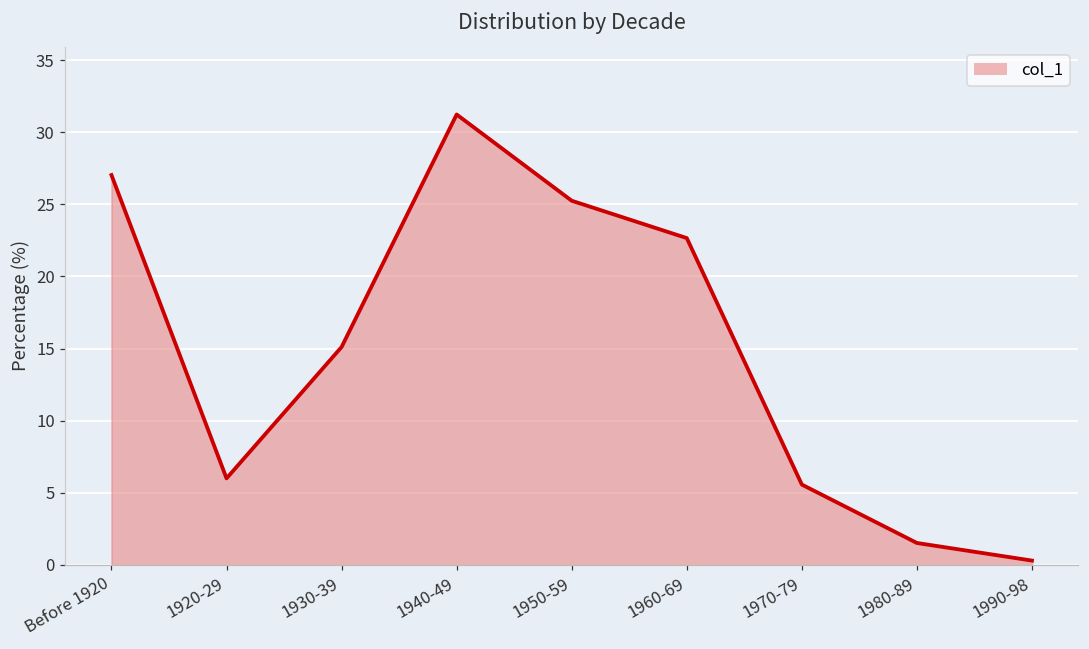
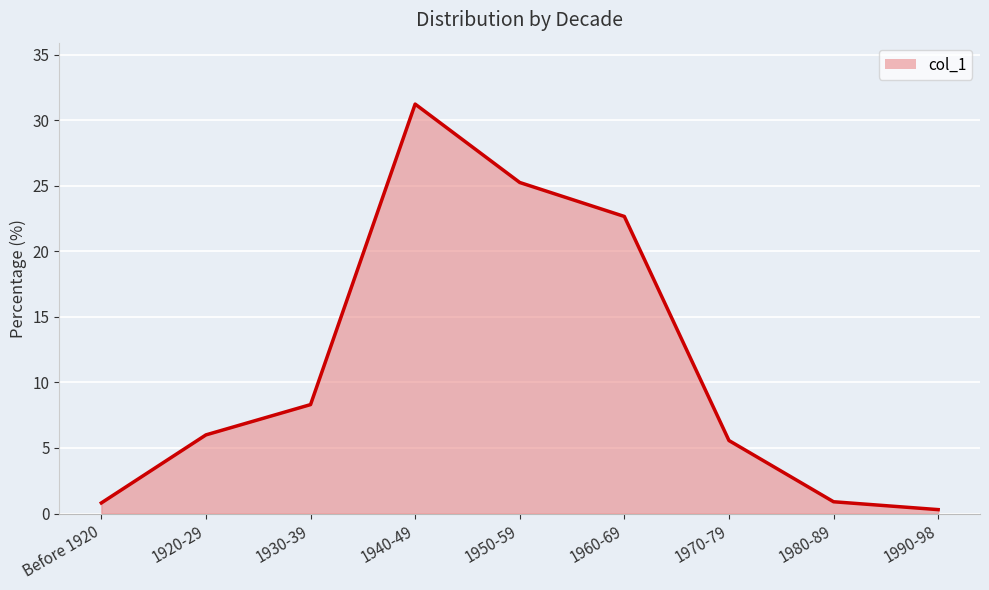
Before 1920: 27.0 -> 0.8
1930-39: 15.1 -> 8.3
1980-89: 1.5 -> 0.9
